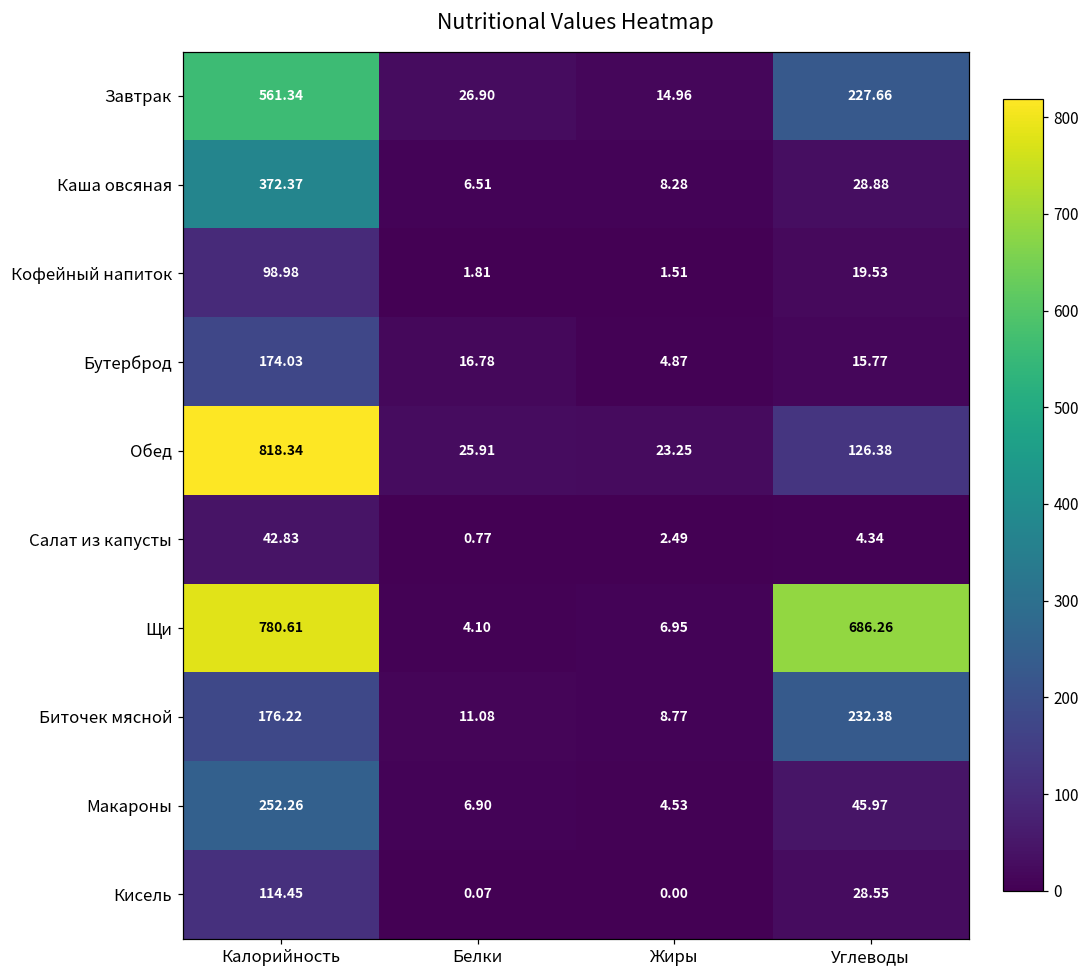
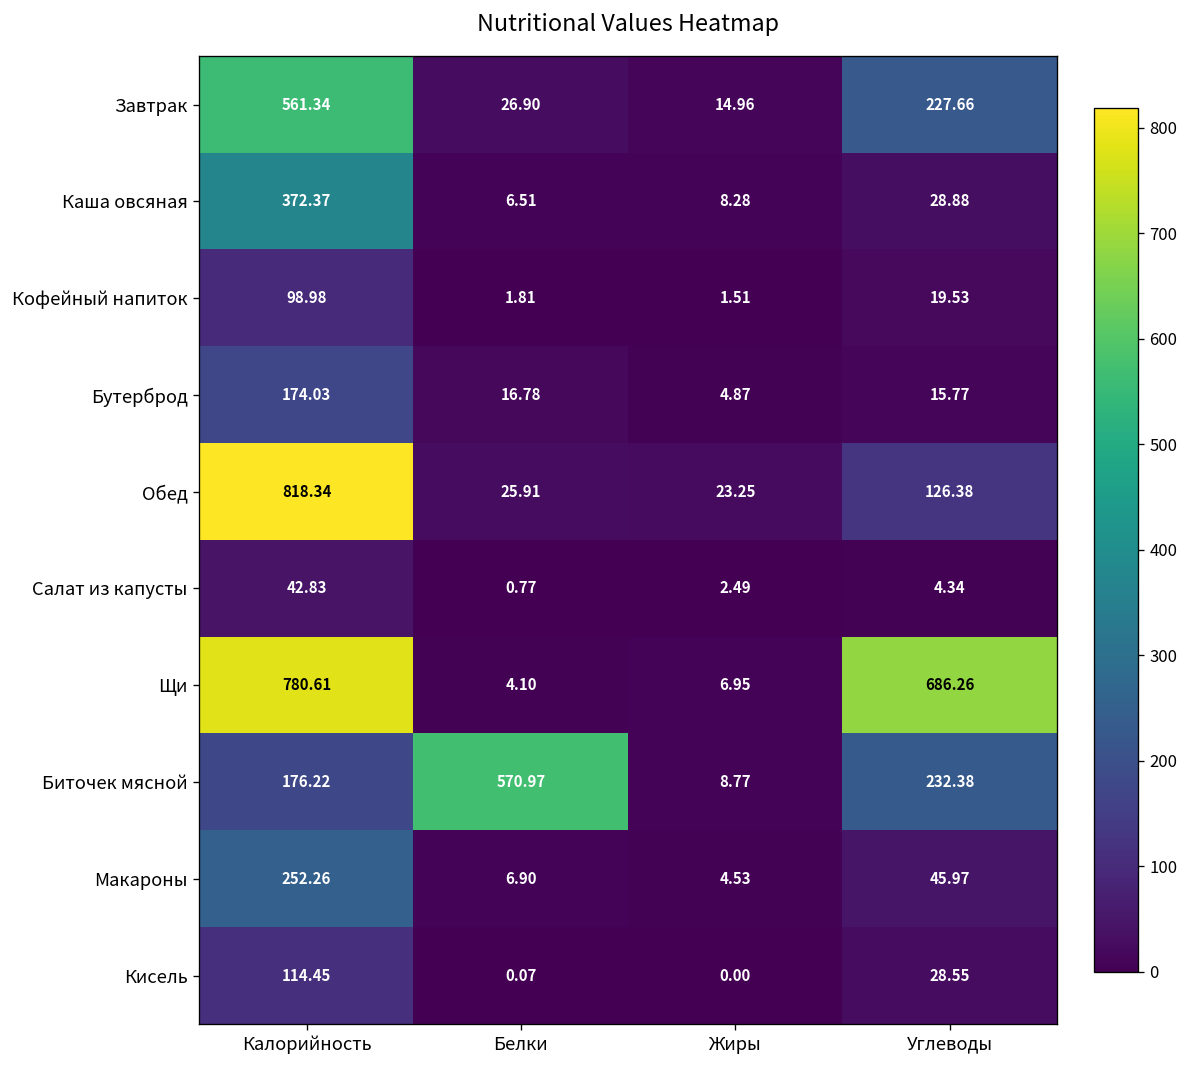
Биточек мясной, Белки: 11.08 -> 570.97
